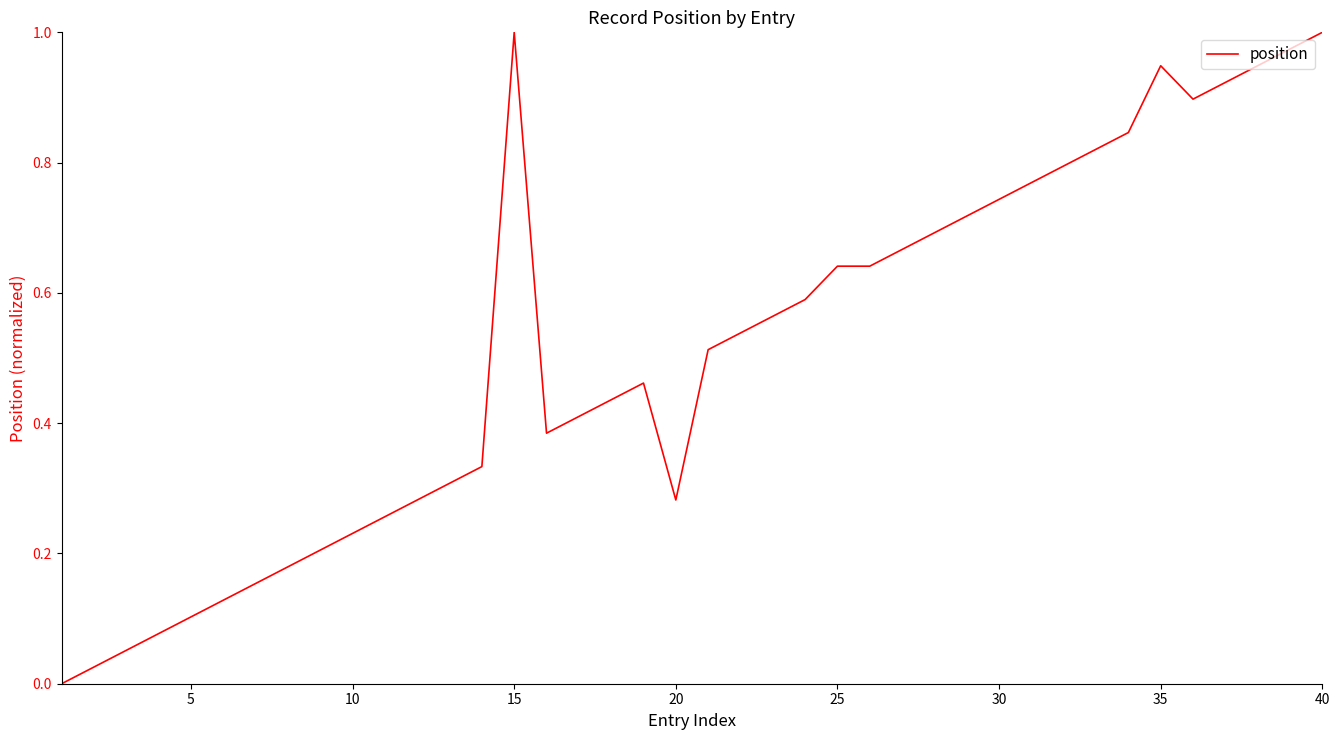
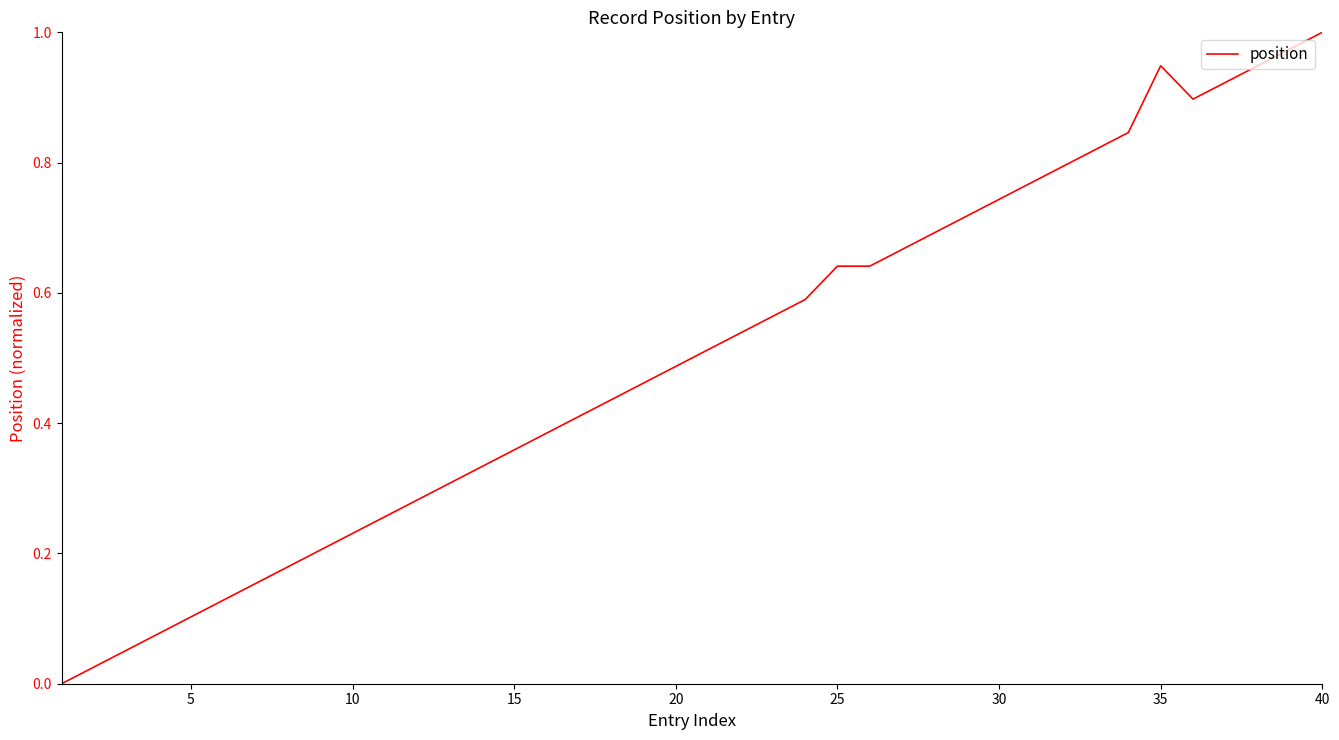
15: 1.00 -> 0.36
20: 0.28 -> 0.49
